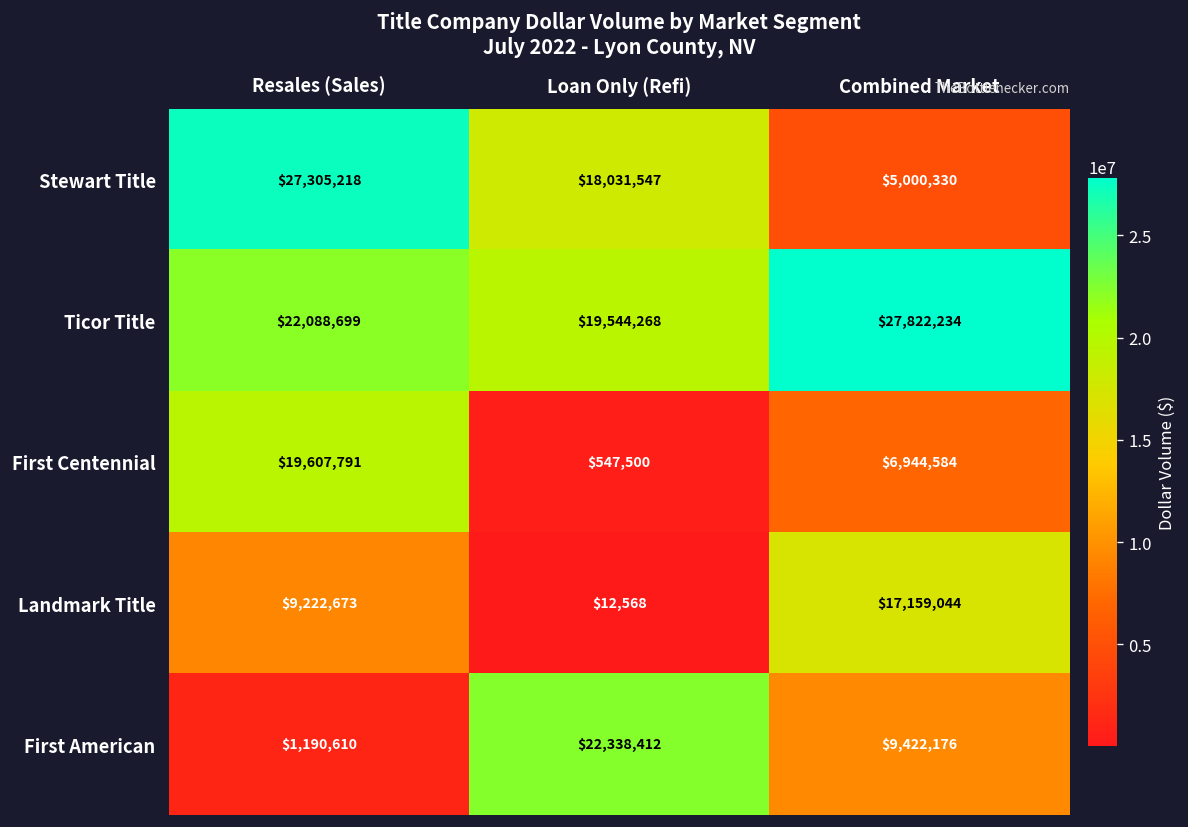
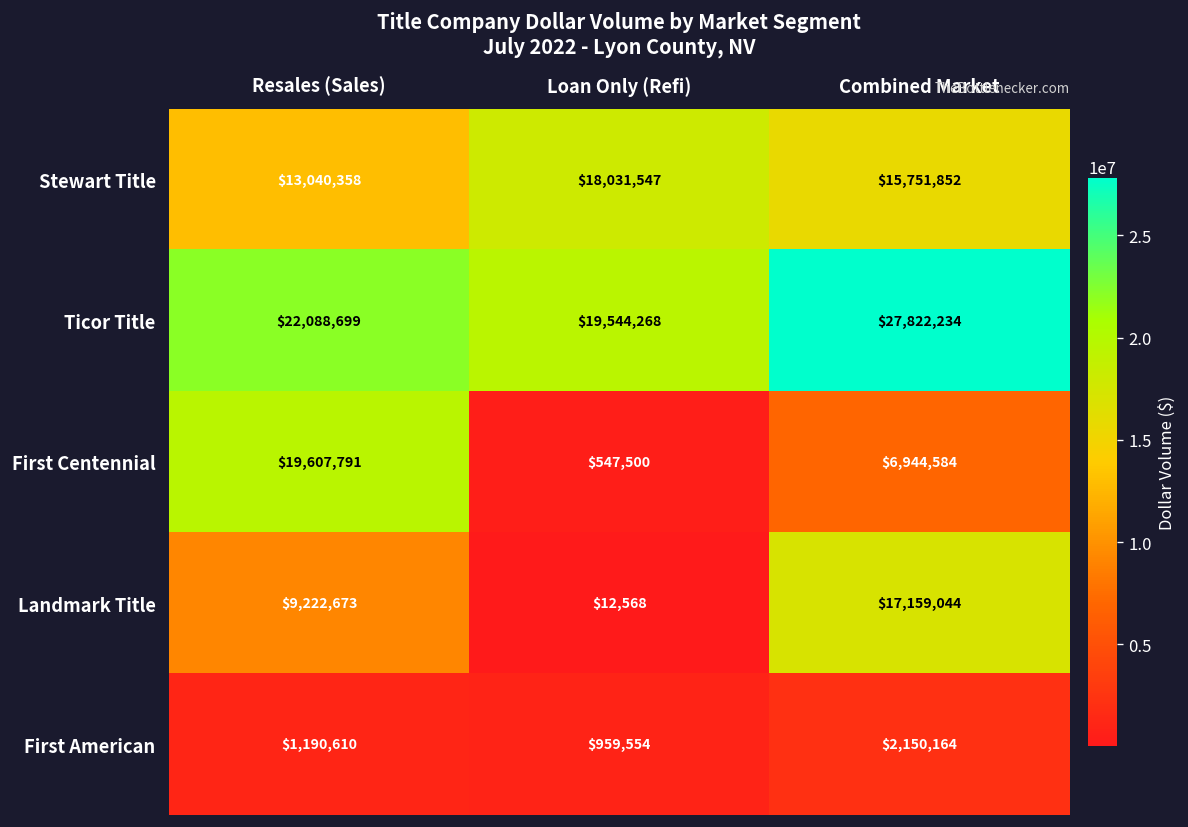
Stewart Title, Resales (Sales): $27,305,218 -> $13,040,358
Stewart Title, Combined Market: $5,000,330 -> $15,751,852
First American, Loan Only (Refi): $22,338,412 -> $959,554
First American, Combined Market: $9,422,176 -> $2,150,164
